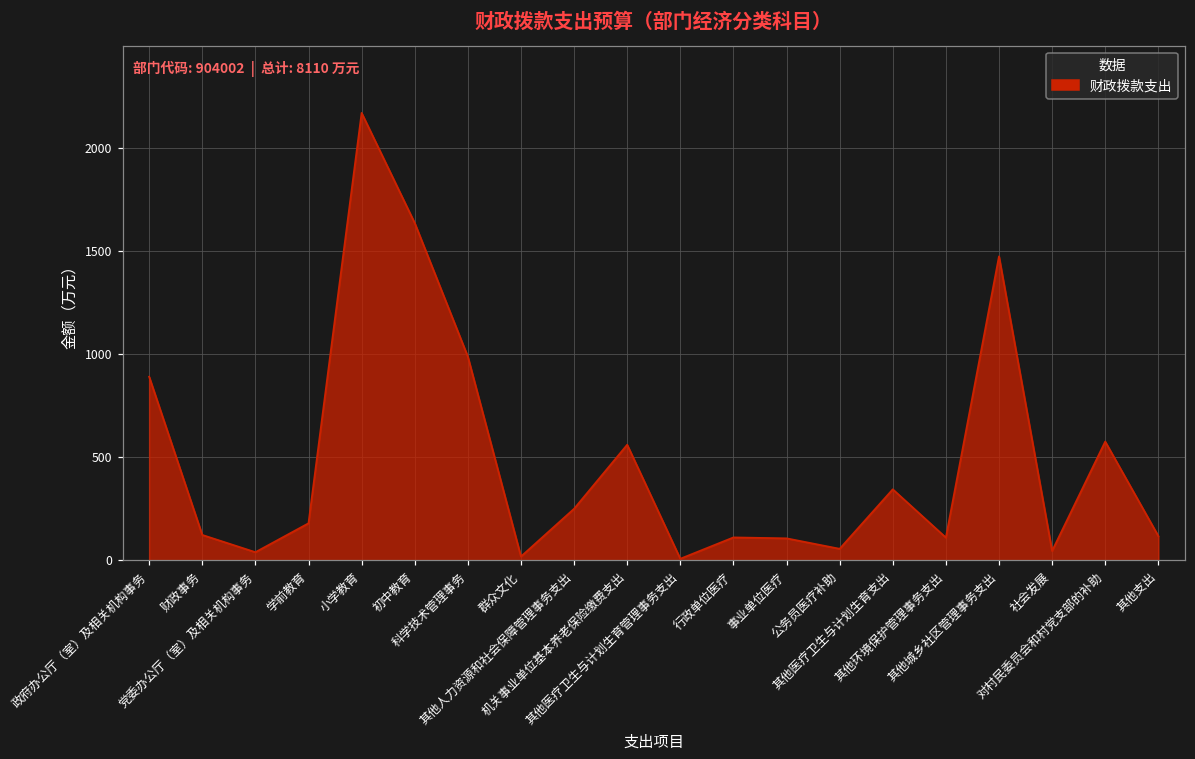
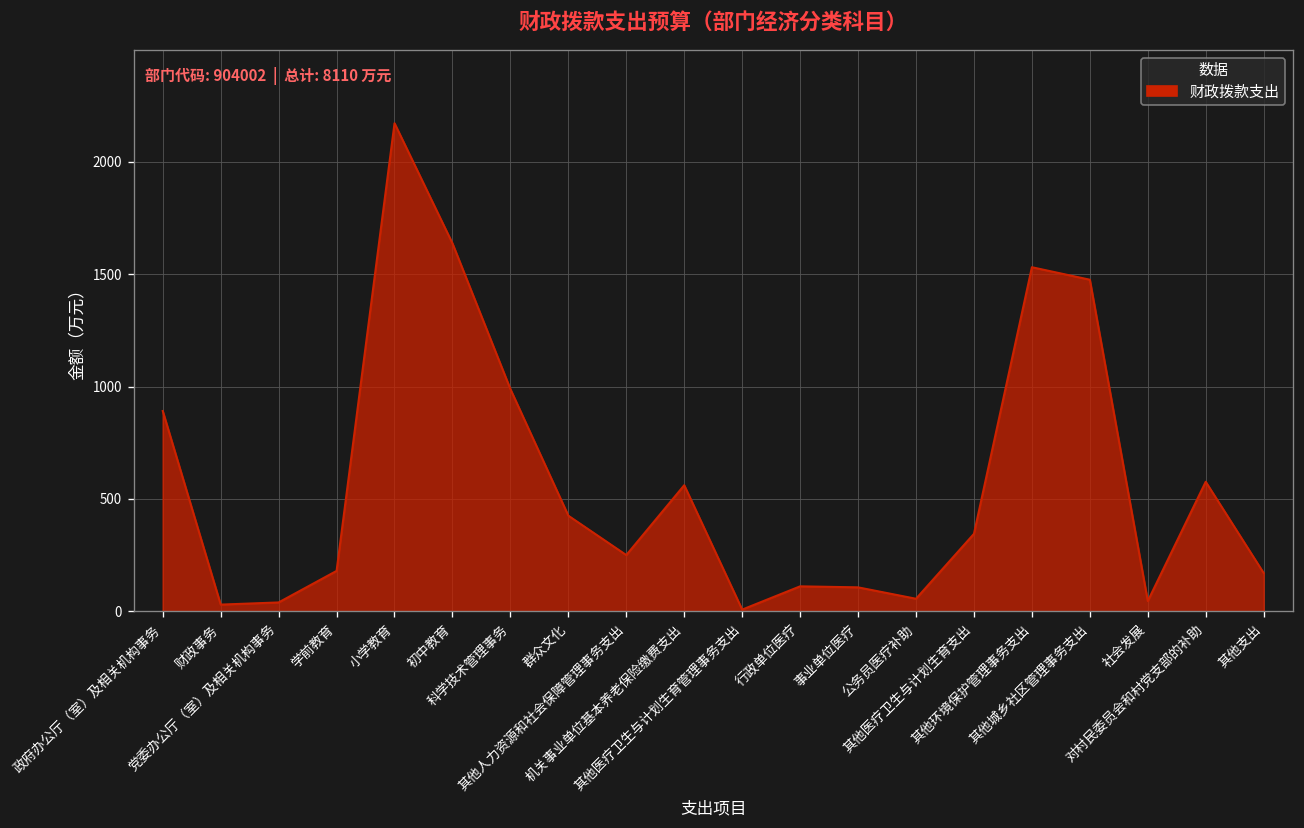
财政事务: 120 -> 30
群众文化: 20 -> 430
其他环境保护管理事务支出: 110 -> 1530
其他支出: 120 -> 170
